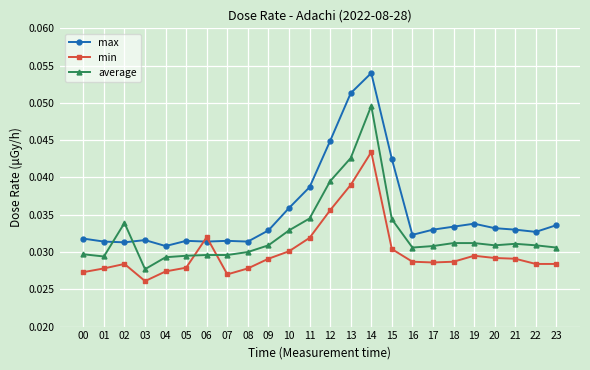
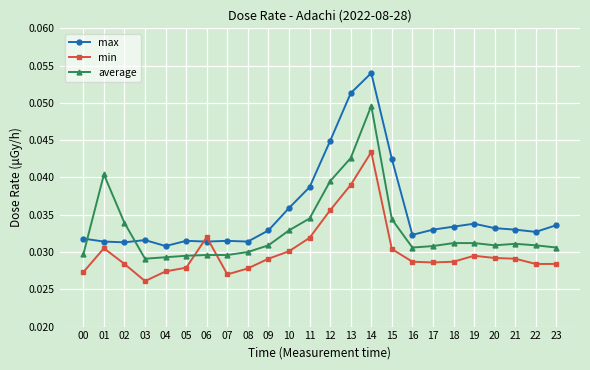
min, 01: 0.028 -> 0.031
average, 01: 0.029 -> 0.040
average, 03: 0.028 -> 0.029
